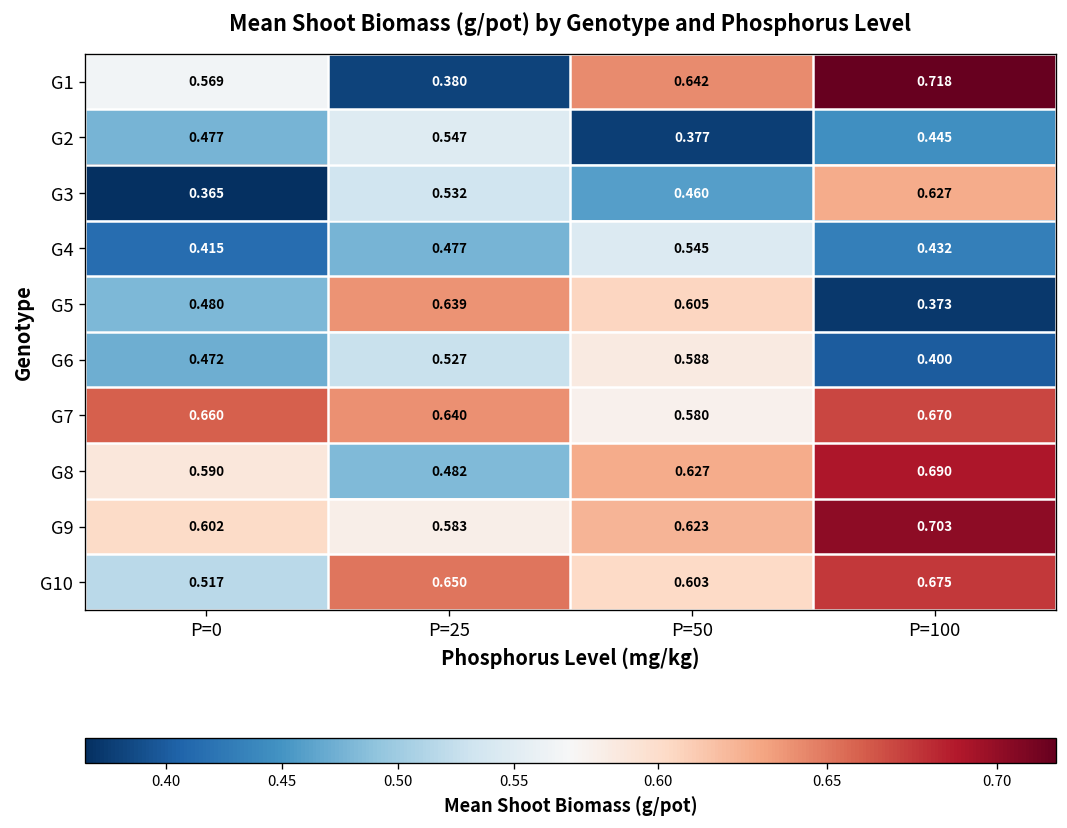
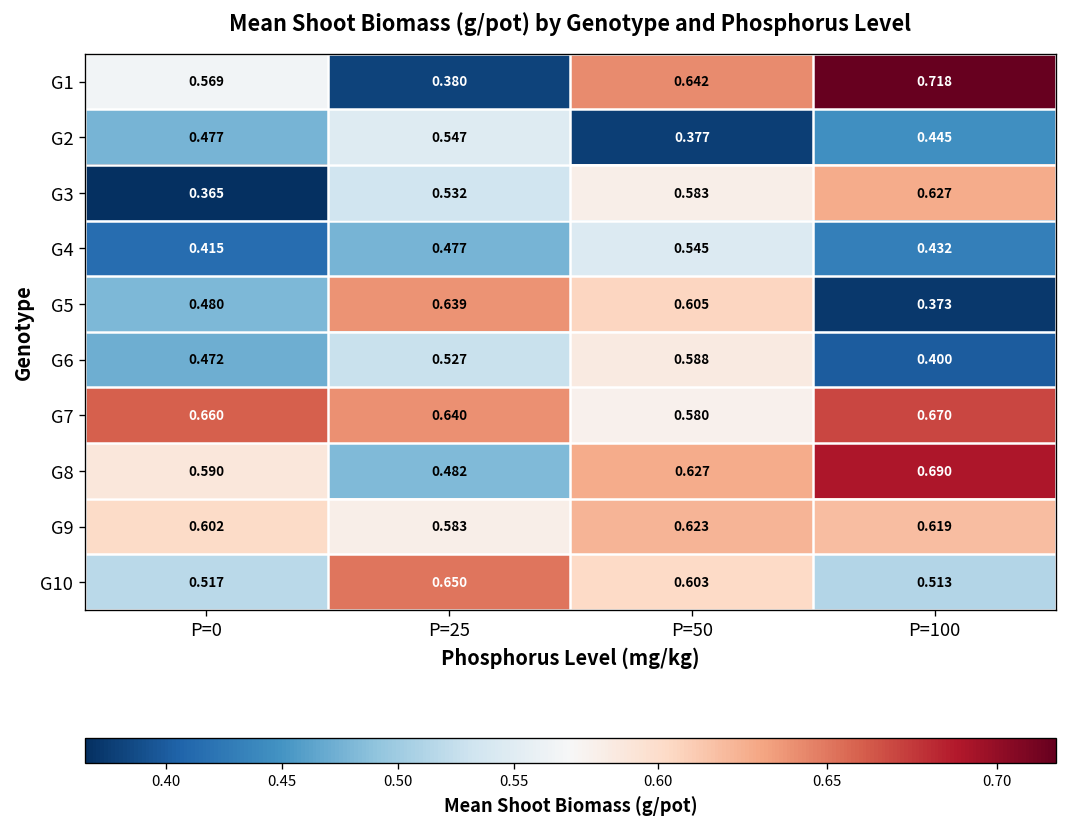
G3, P=50: 0.460 -> 0.583
G9, P=100: 0.703 -> 0.619
G10, P=100: 0.675 -> 0.513
